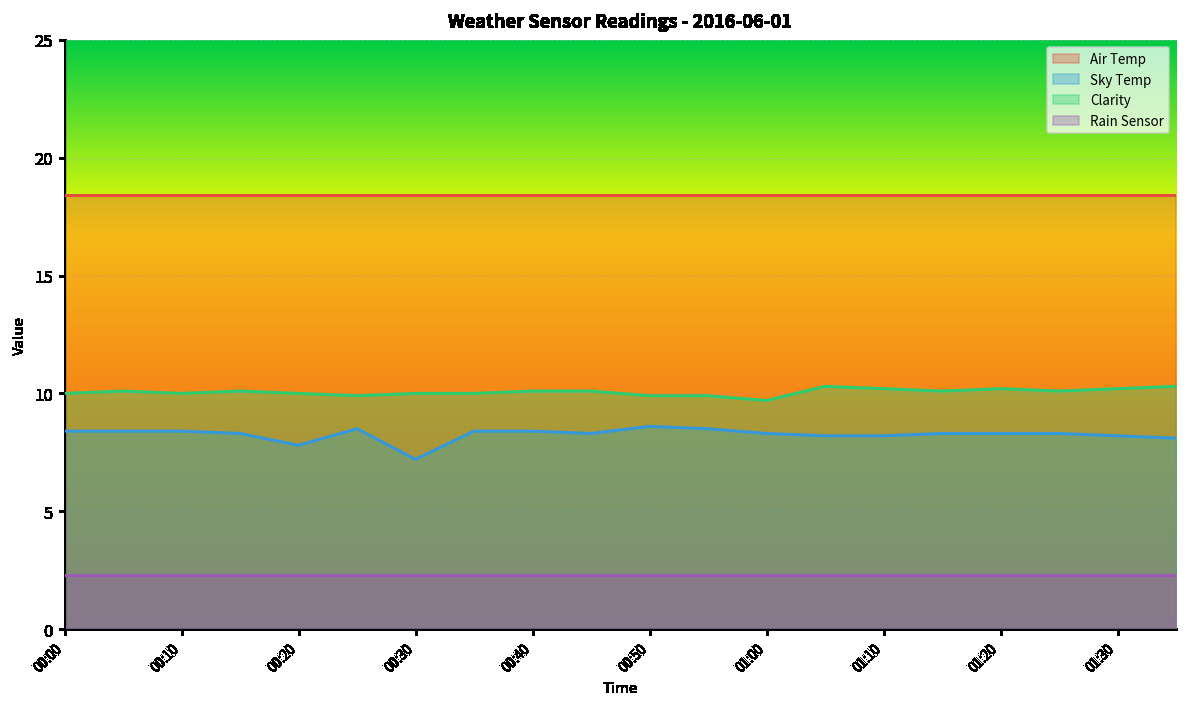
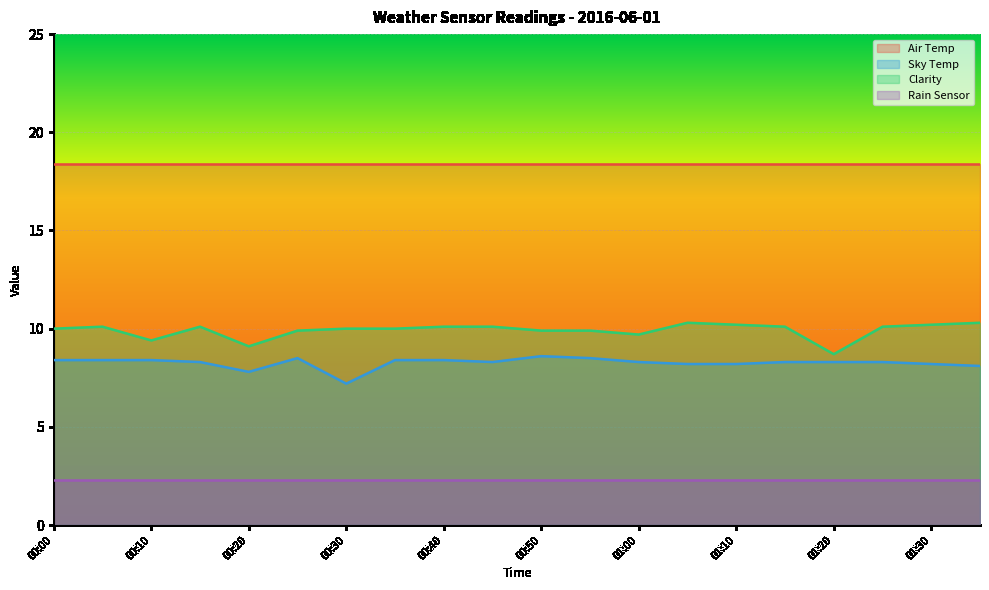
Clarity, 00:10: 10.0 -> 9.4
Clarity, 00:20: 10.0 -> 9.1
Clarity, 01:20: 10.2 -> 8.7
